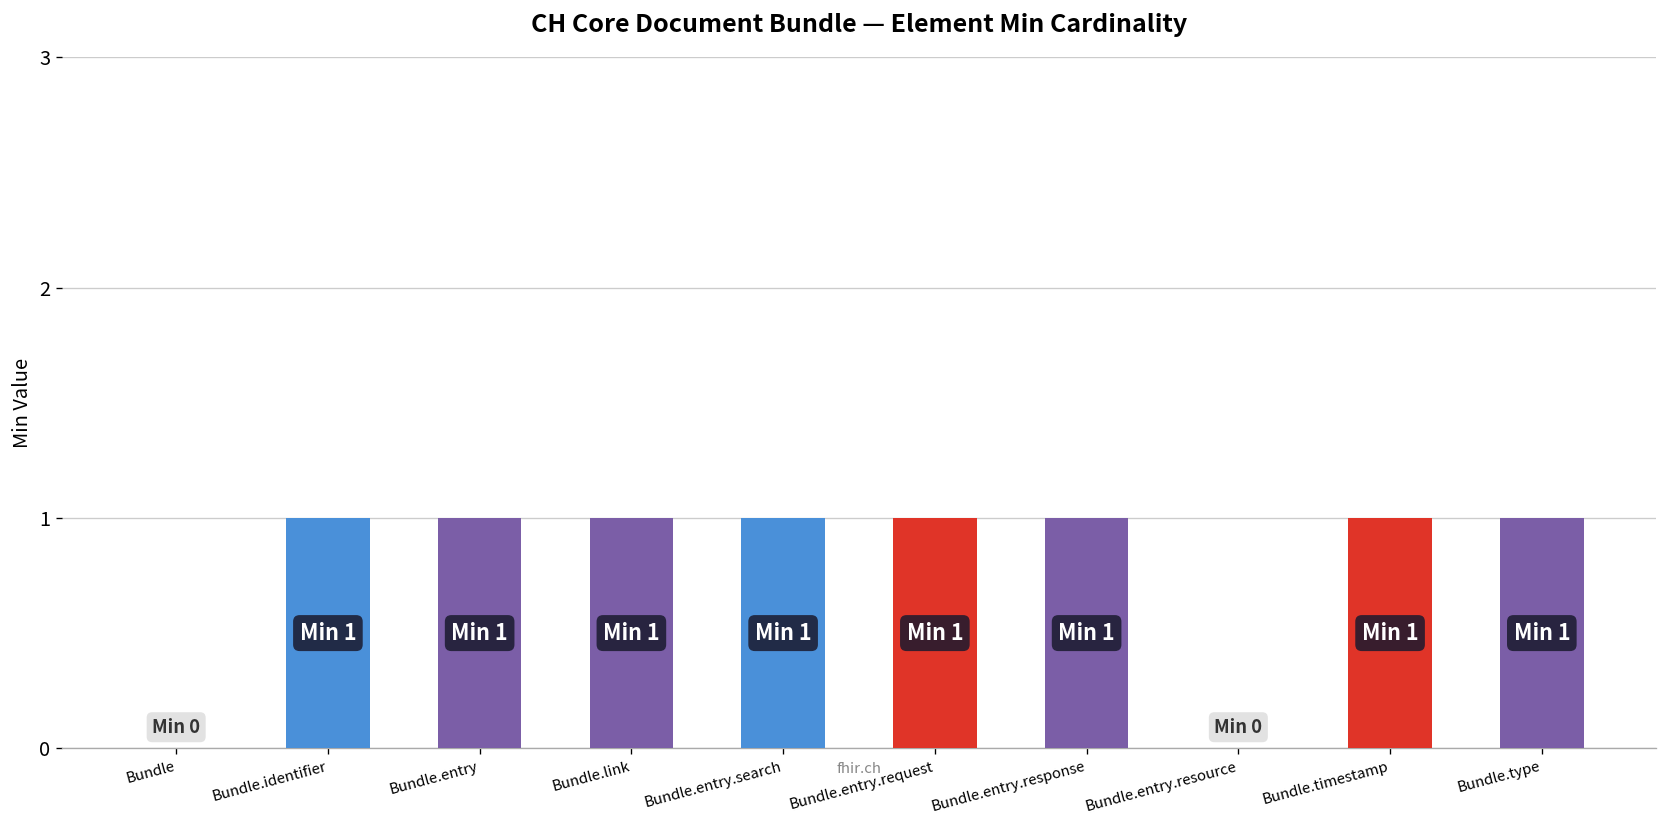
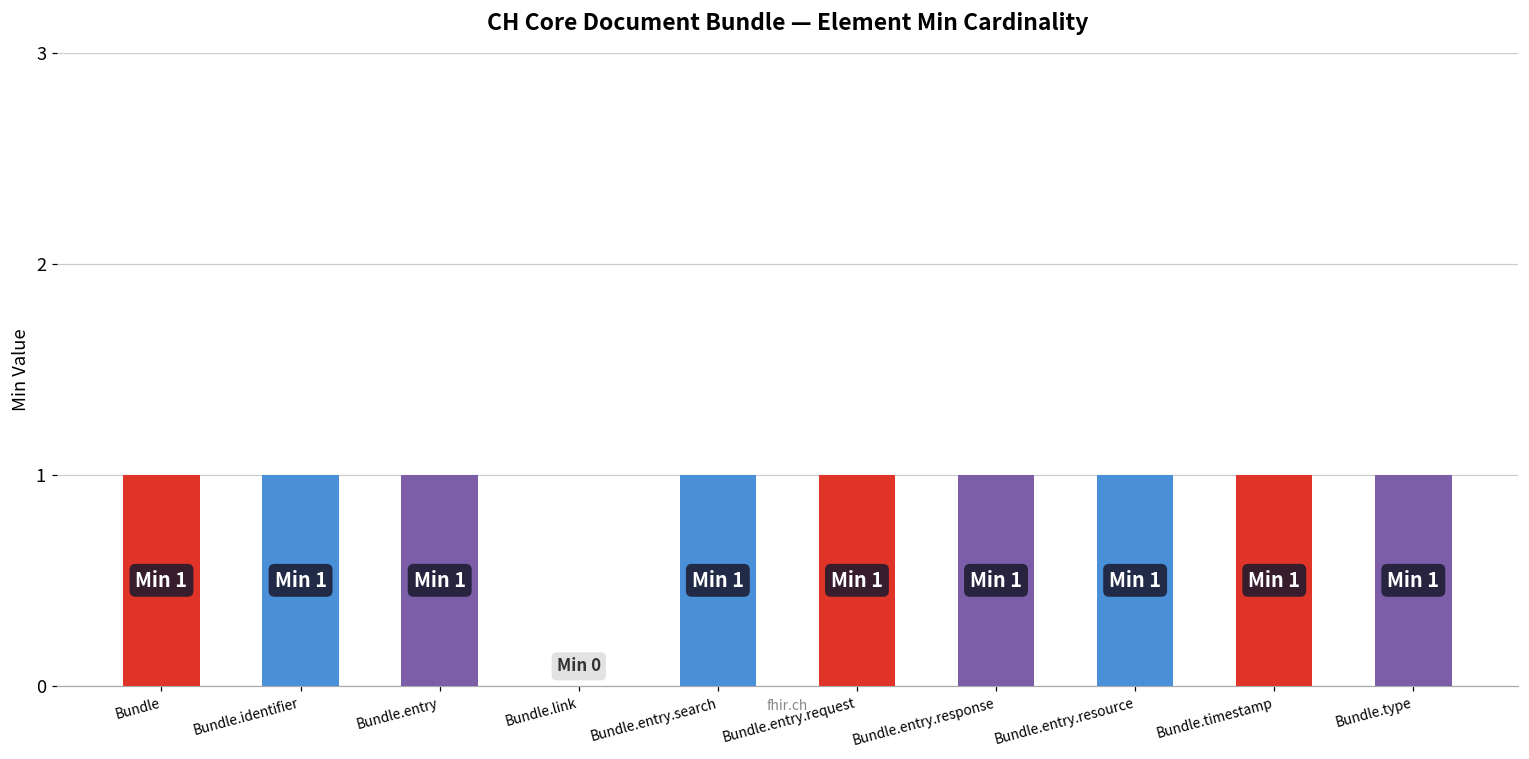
Bundle: 0 -> 1
Bundle.link: 1 -> 0
Bundle.entry.resource: 0 -> 1
